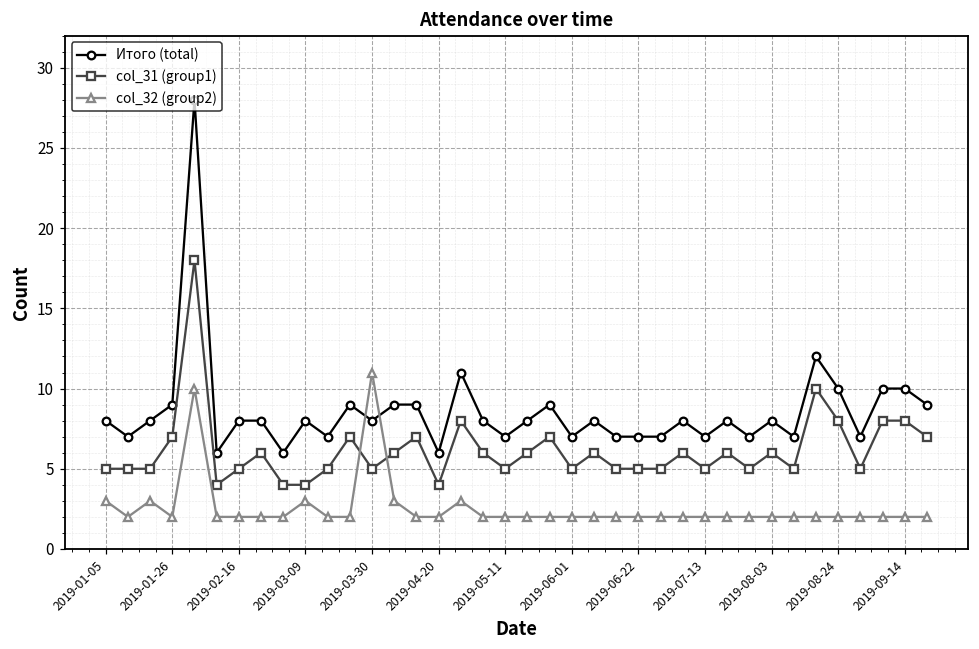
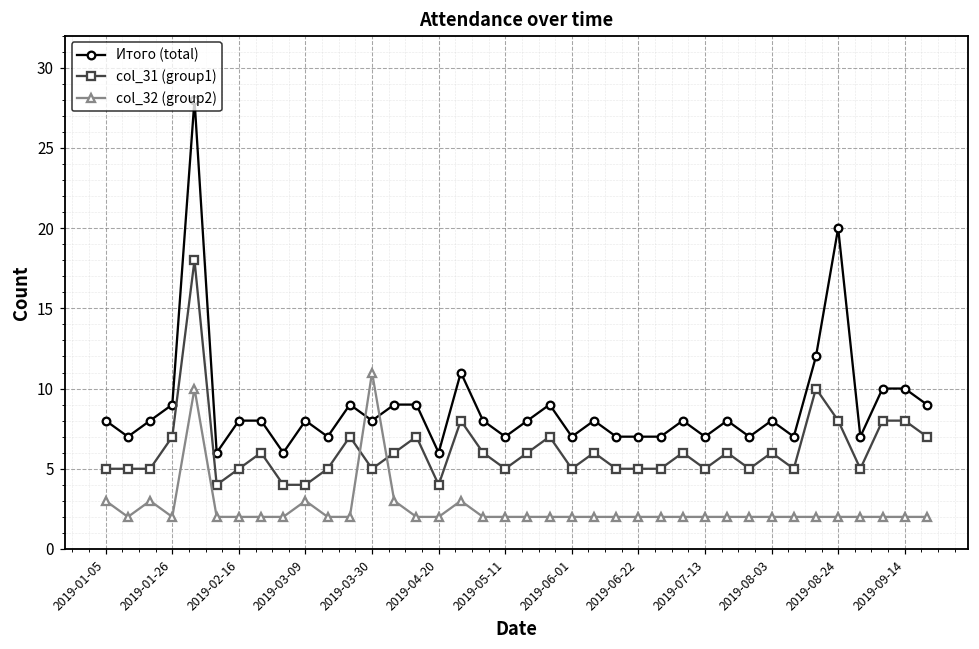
Итого (total), 2019-08-24: 10 -> 20
